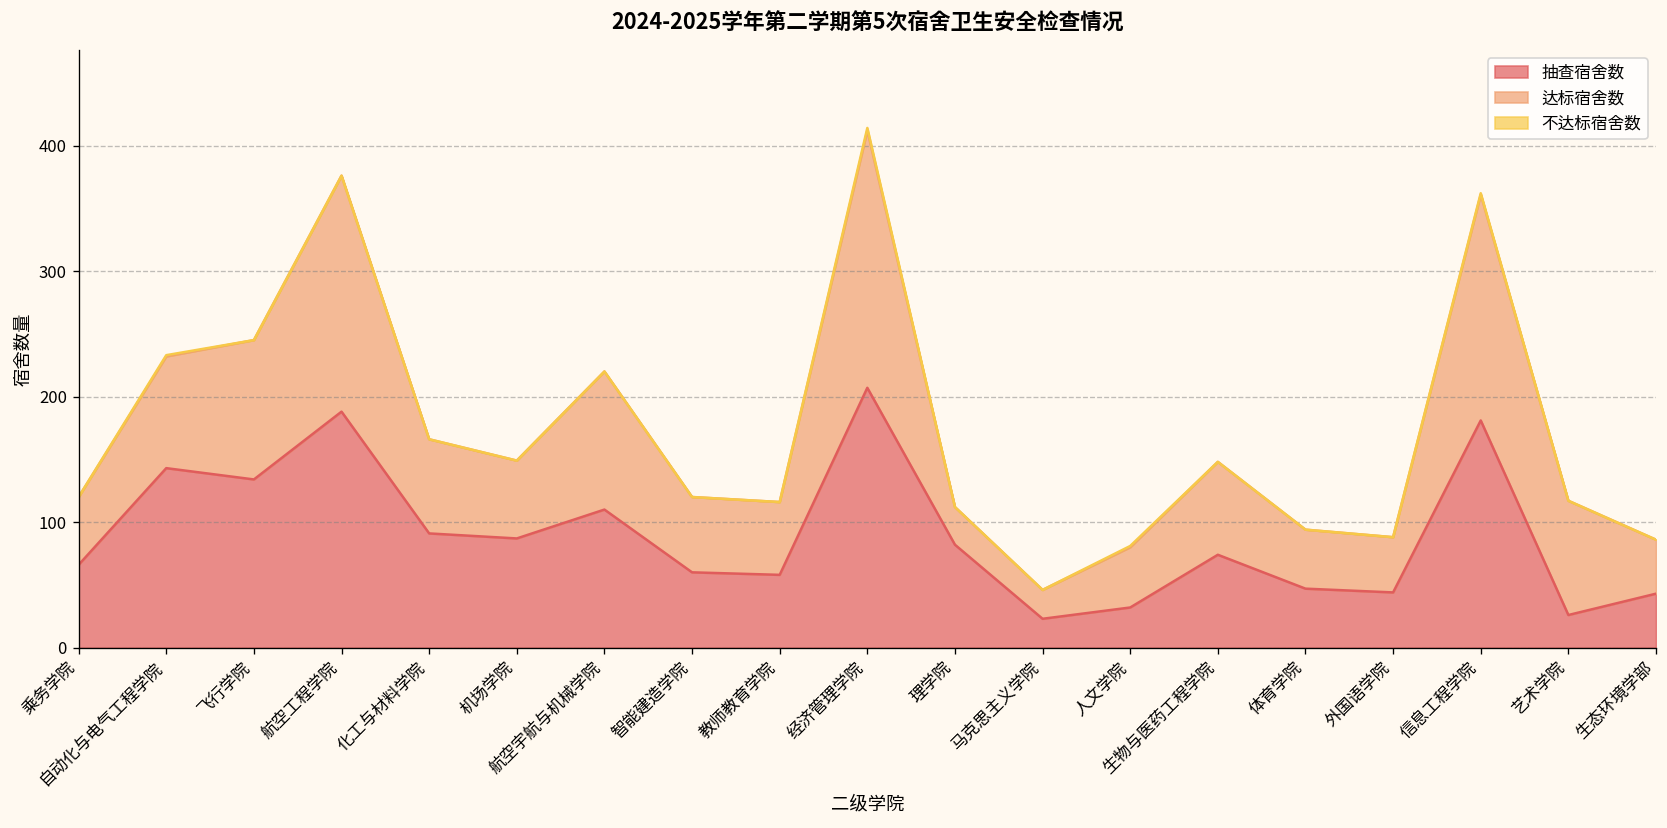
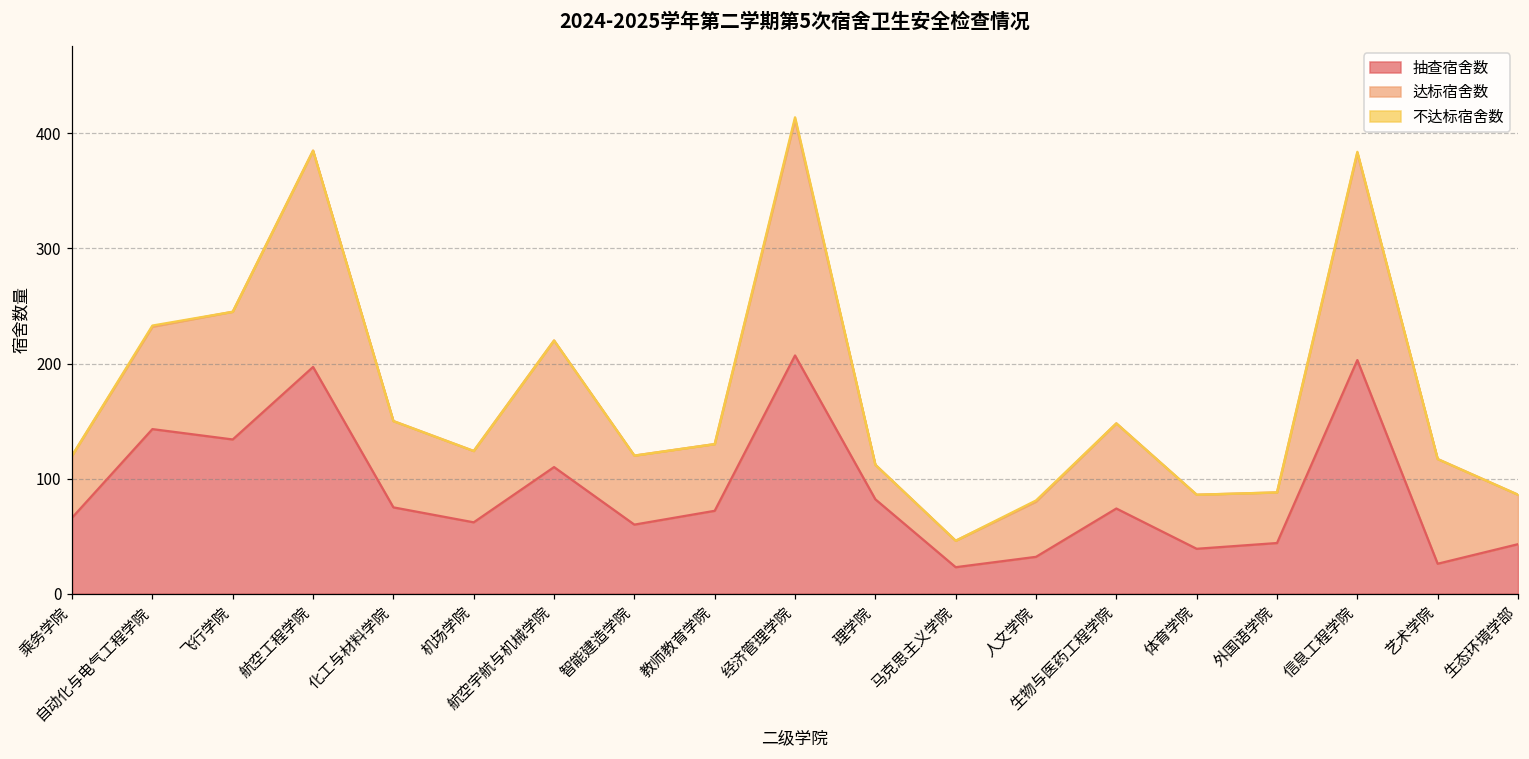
抽查宿舍数, 航空工程学院: 188 -> 197
抽查宿舍数, 化工与材料学院: 91 -> 75
抽查宿舍数, 机场学院: 87 -> 62
抽查宿舍数, 教师教育学院: 58 -> 72
抽查宿舍数, 体育学院: 47 -> 39
抽查宿舍数, 信息工程学院: 181 -> 203
